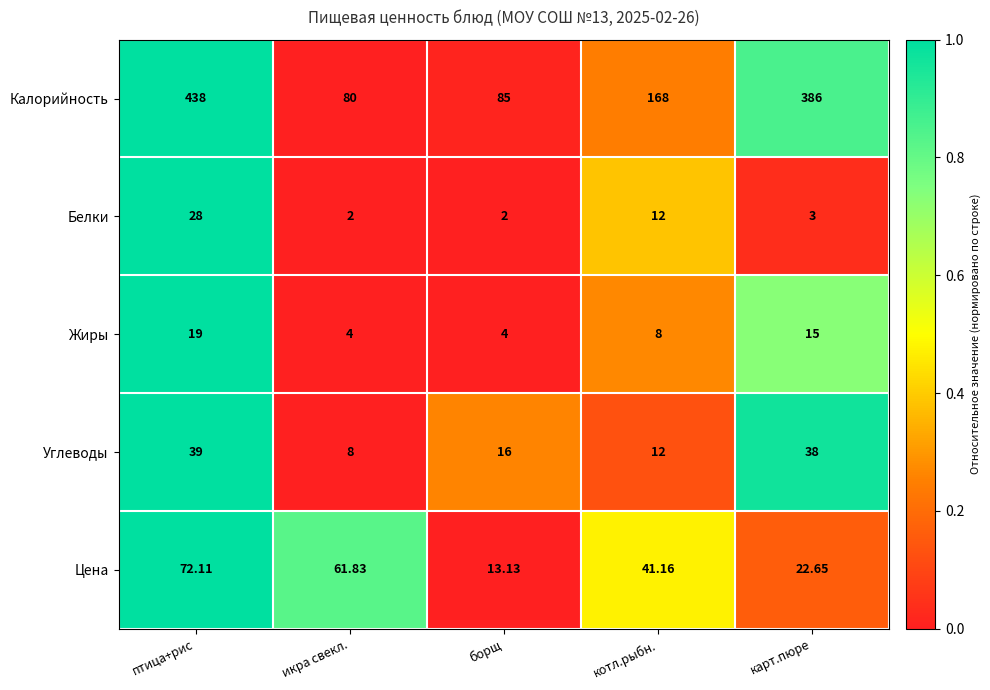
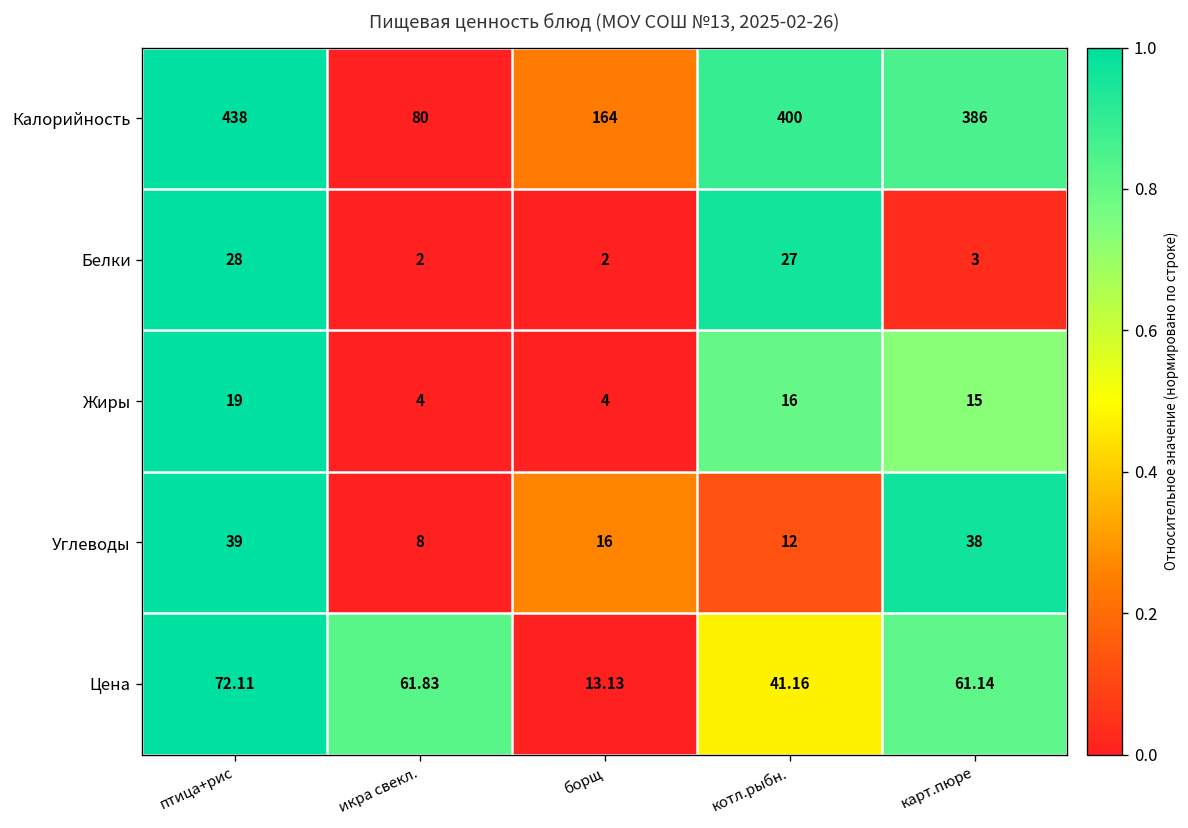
Калорийность, борщ: 85 -> 164
Калорийность, котл.рыбн.: 168 -> 400
Белки, котл.рыбн.: 12 -> 27
Жиры, котл.рыбн.: 8 -> 16
Цена, карт.пюре: 22.65 -> 61.14
